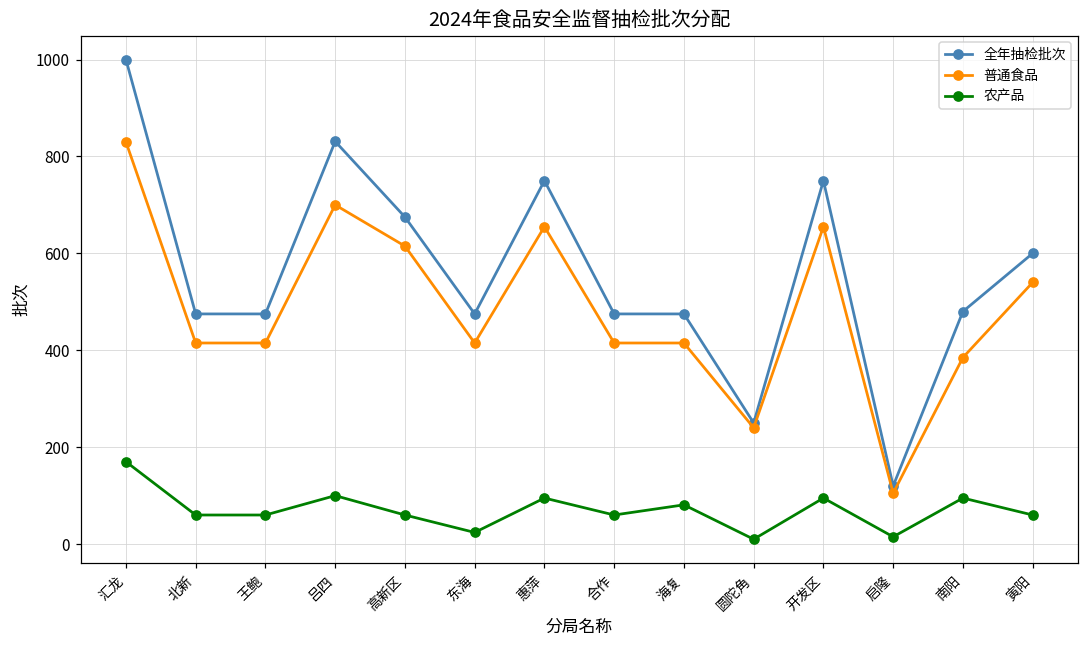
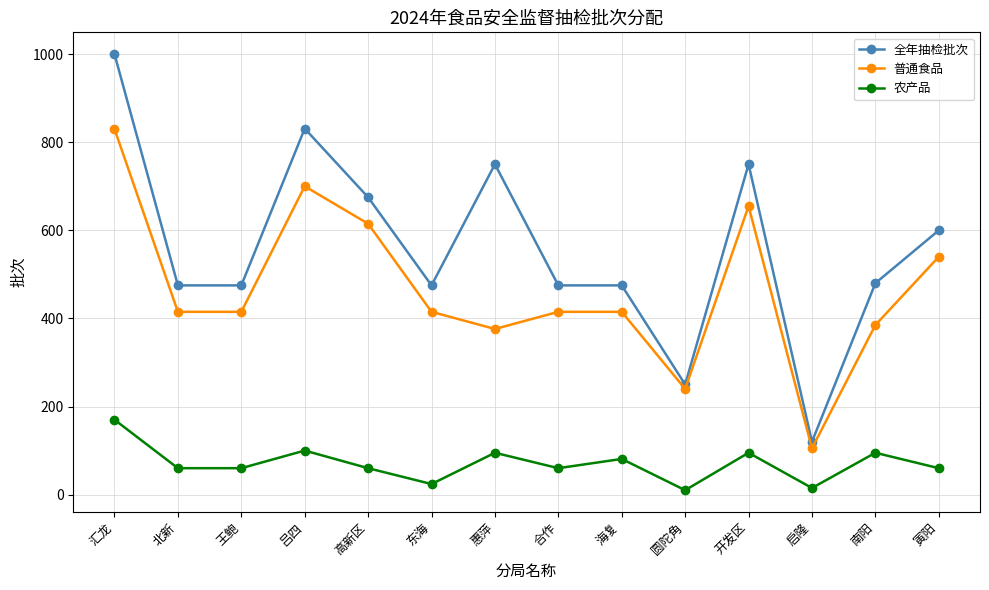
普通食品, 惠萍: 660 -> 380
